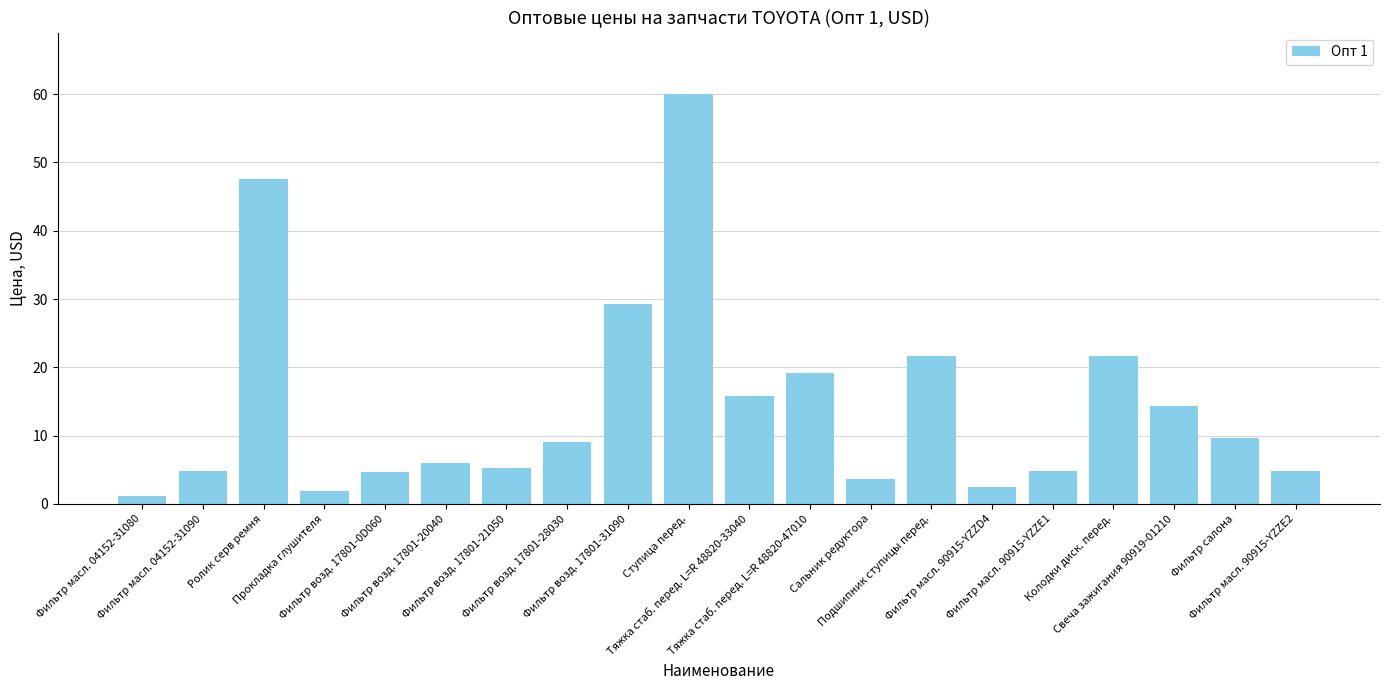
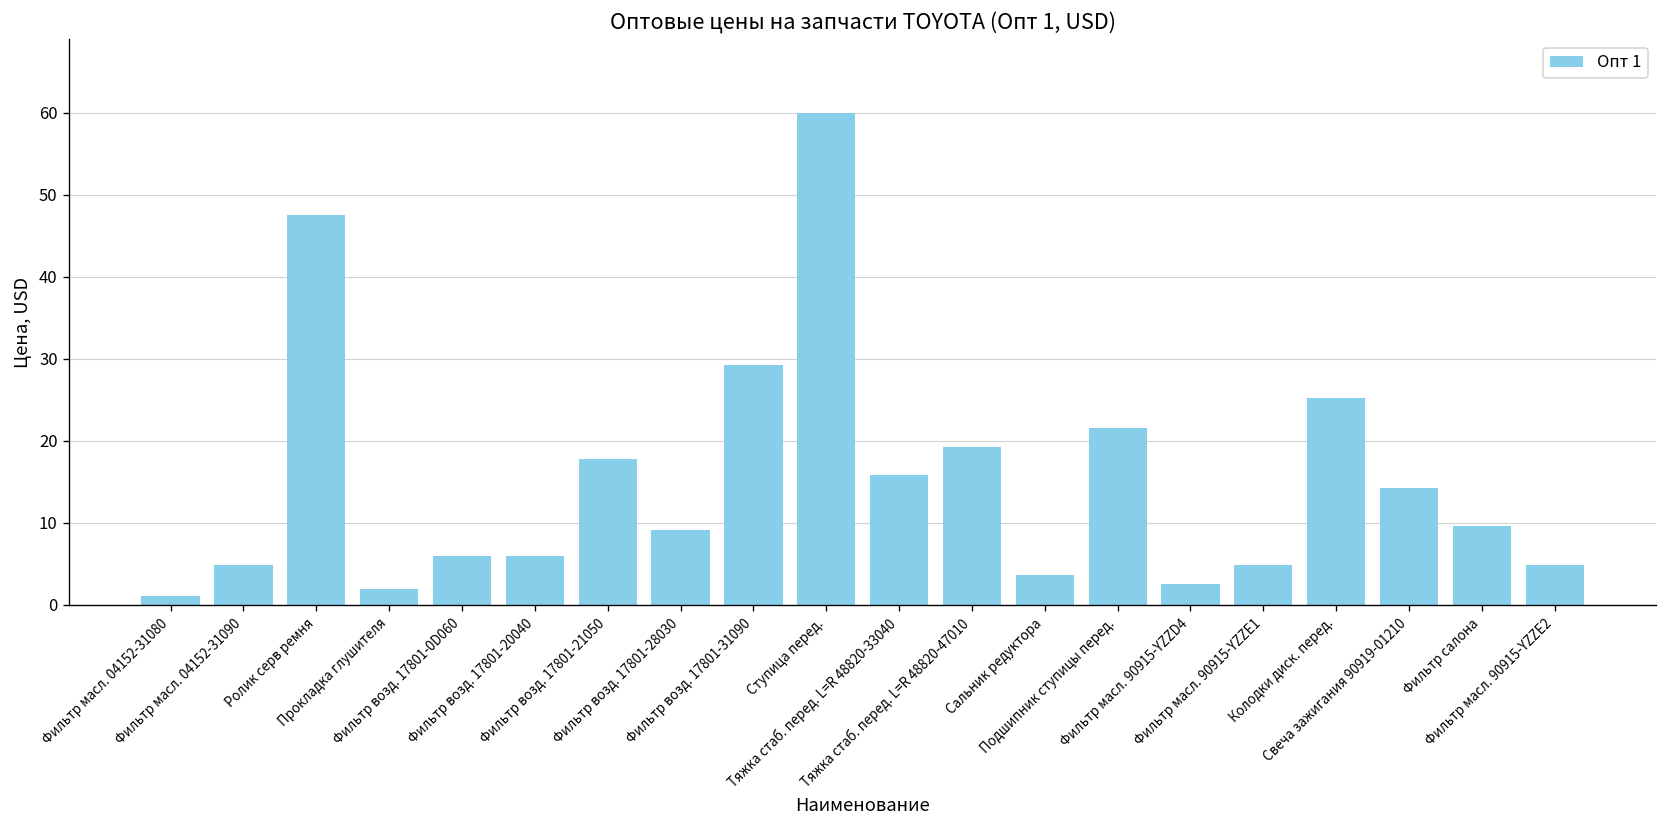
Фильтр возд. 17801-0D060: 5 -> 6
Фильтр возд. 17801-21050: 5 -> 18
Колодки диск. перед.: 22 -> 25
